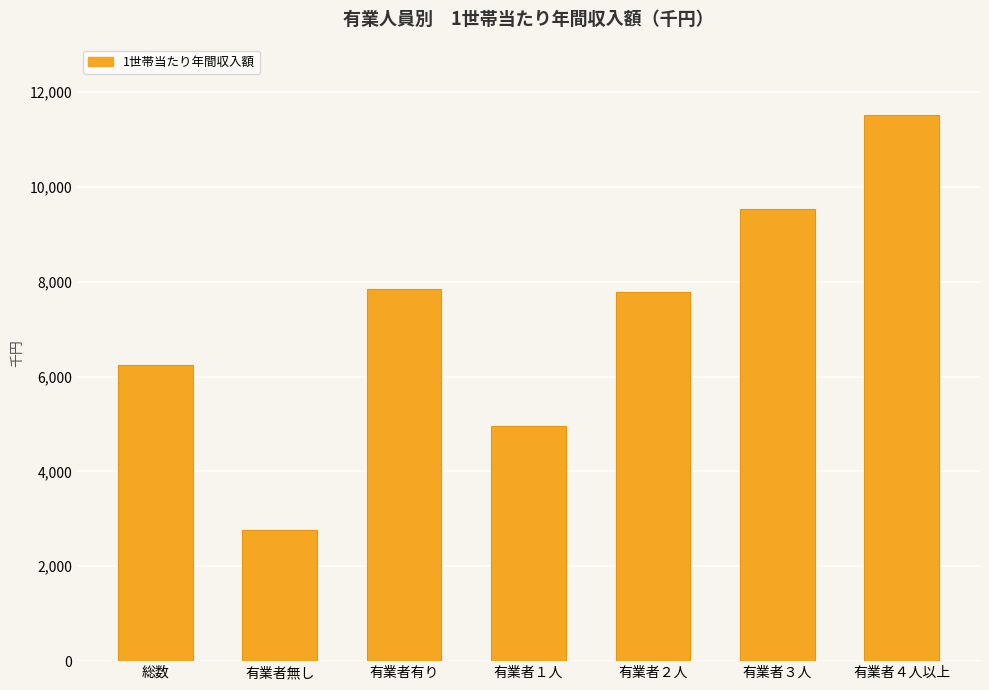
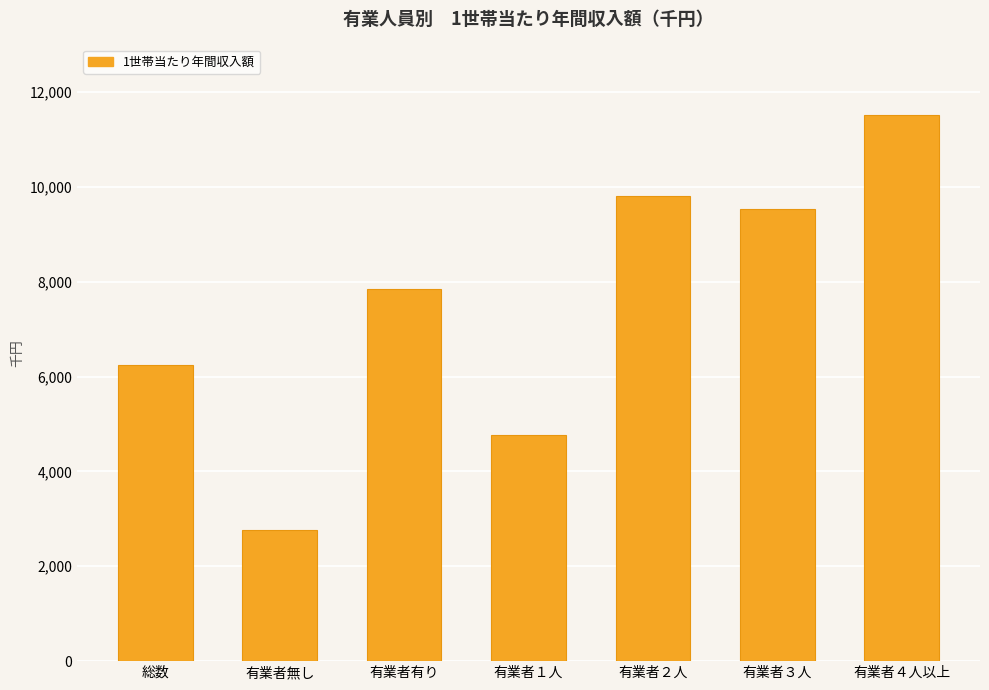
有業者１人: 5,000 -> 4,800
有業者２人: 7,800 -> 9,800
